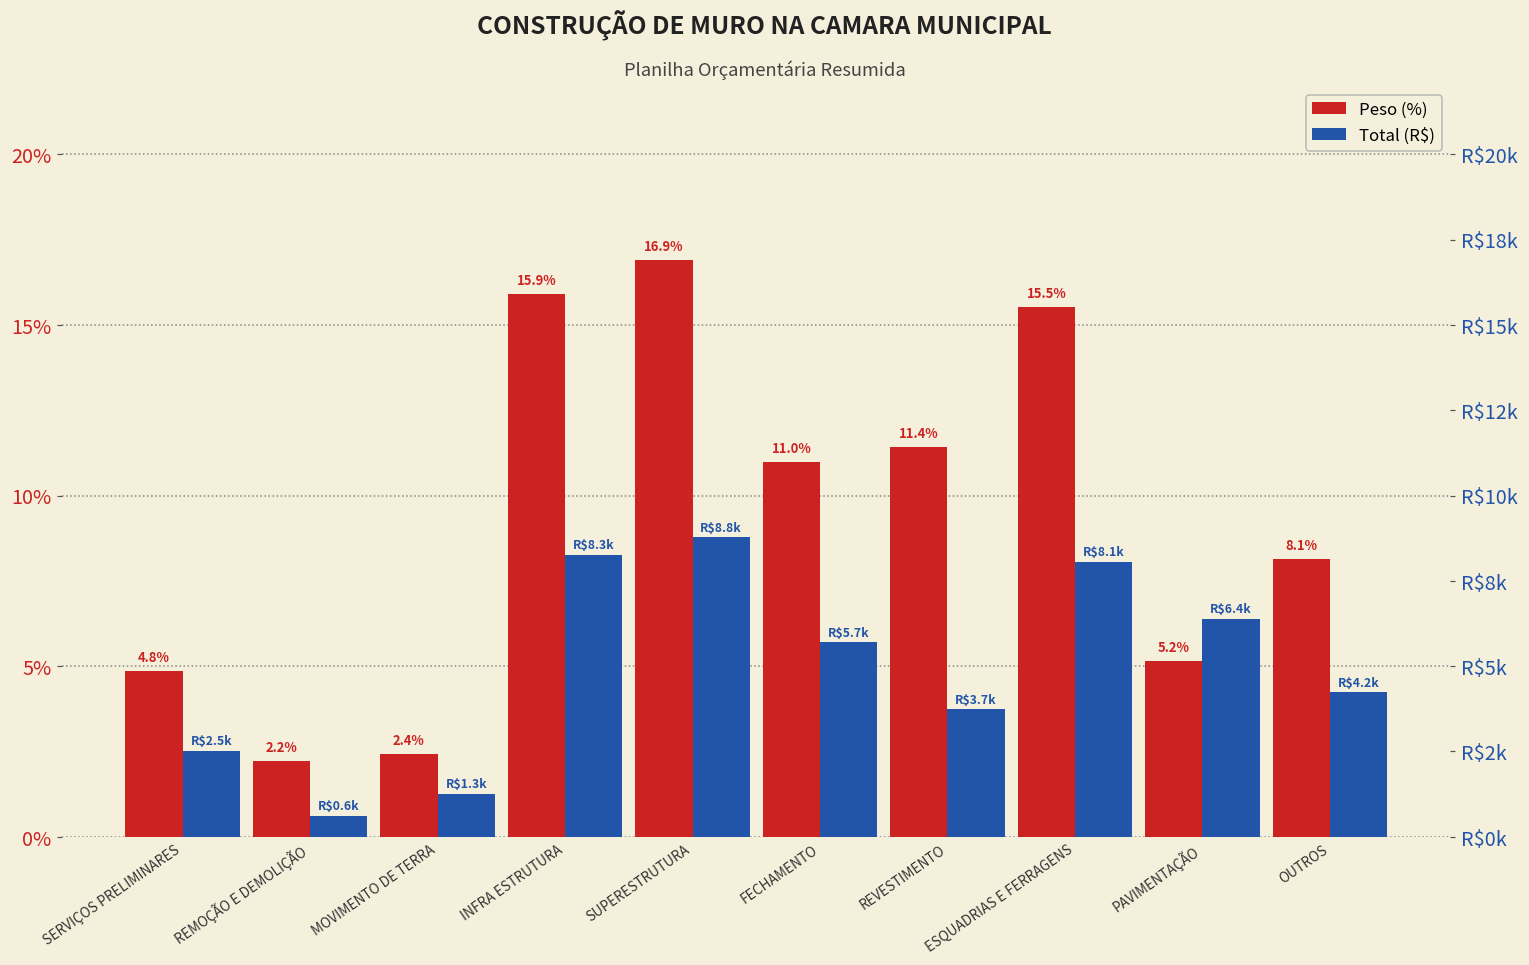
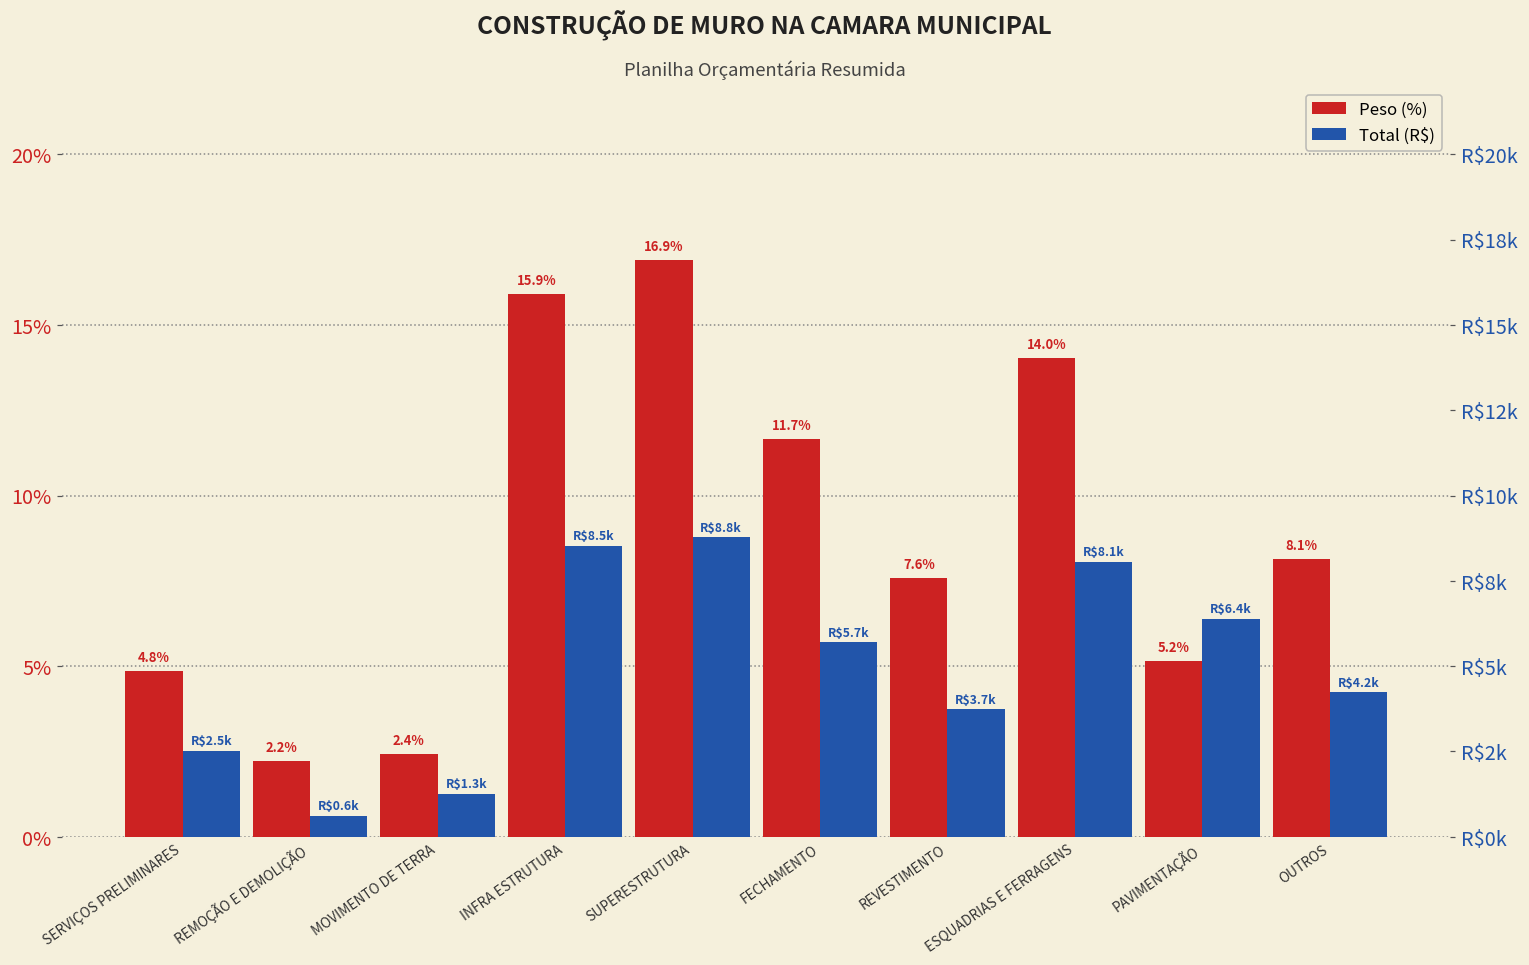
Peso (%), FECHAMENTO: 11.0% -> 11.7%
Peso (%), REVESTIMENTO: 11.4% -> 7.6%
Peso (%), ESQUADRIAS E FERRAGENS: 15.5% -> 14.0%
Total (R$), INFRA ESTRUTURA: $8.3k -> $8.5k
